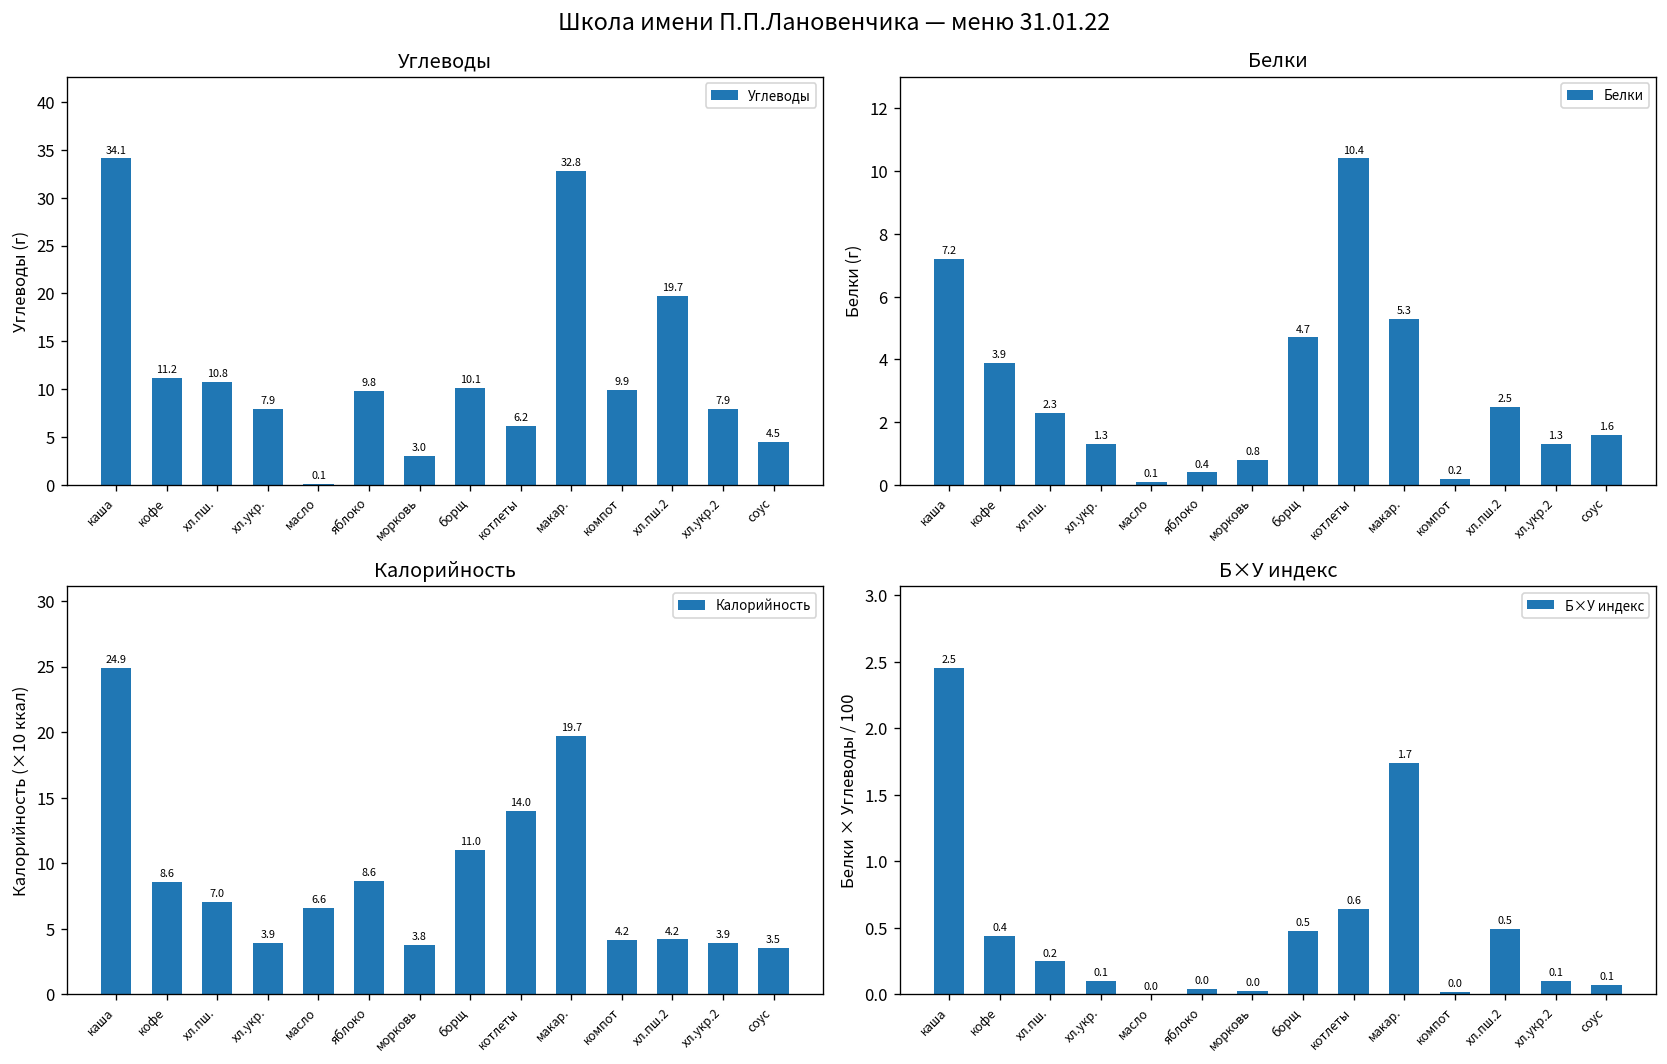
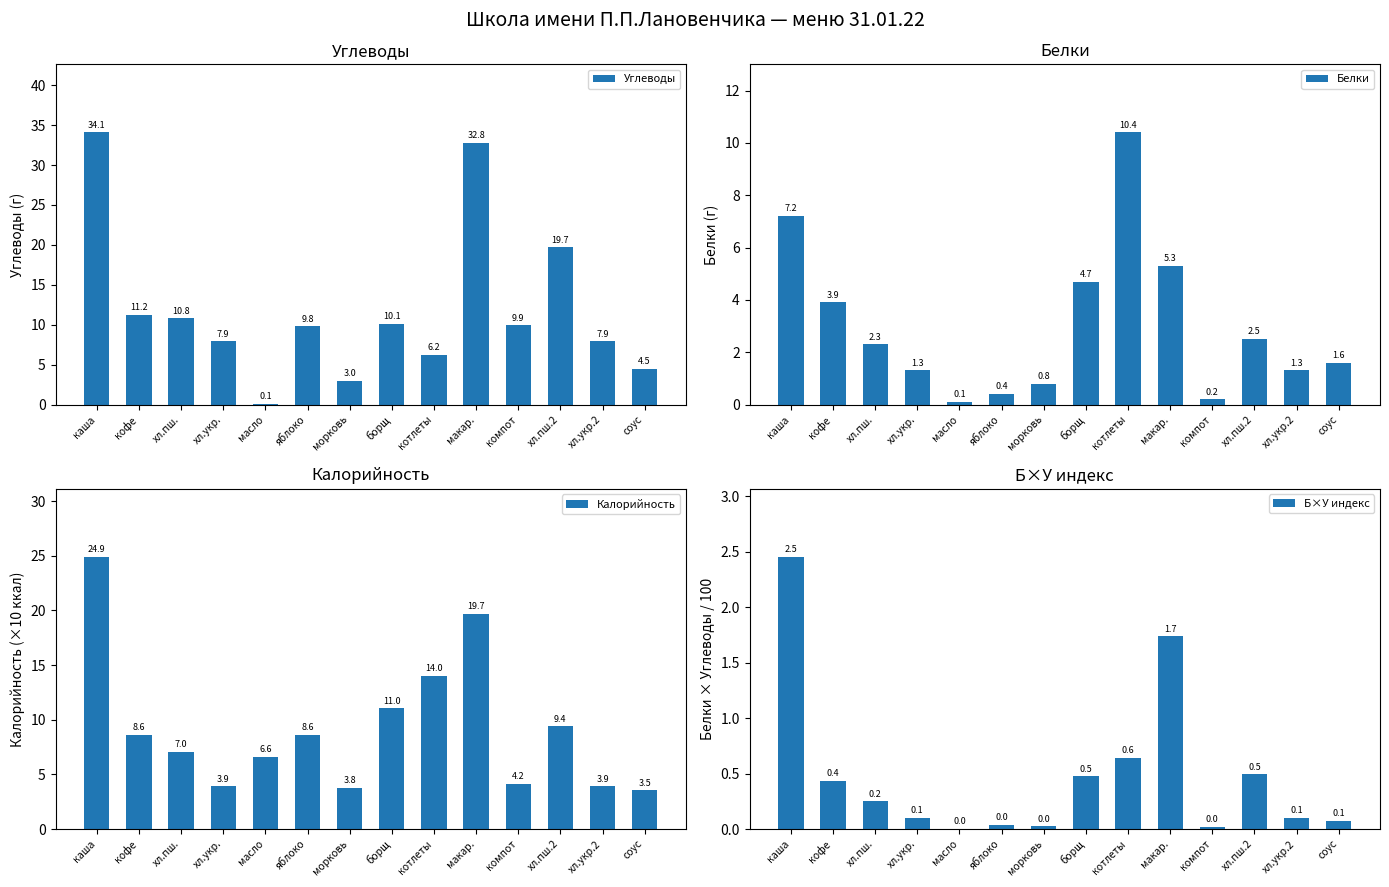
Калорийность, хл.пш.2: 4.2 -> 9.4
